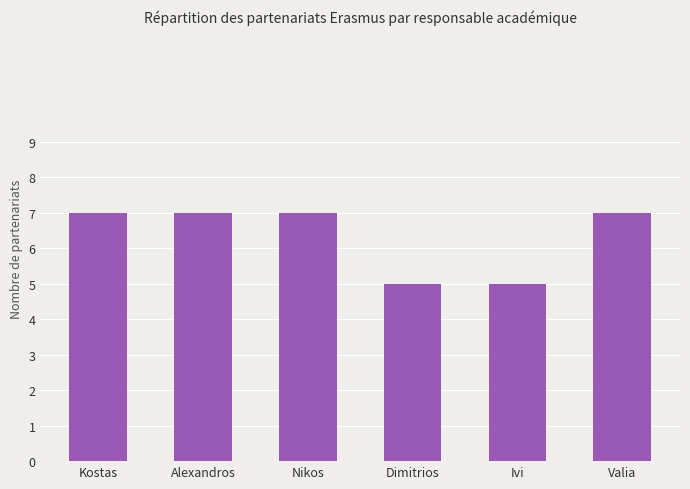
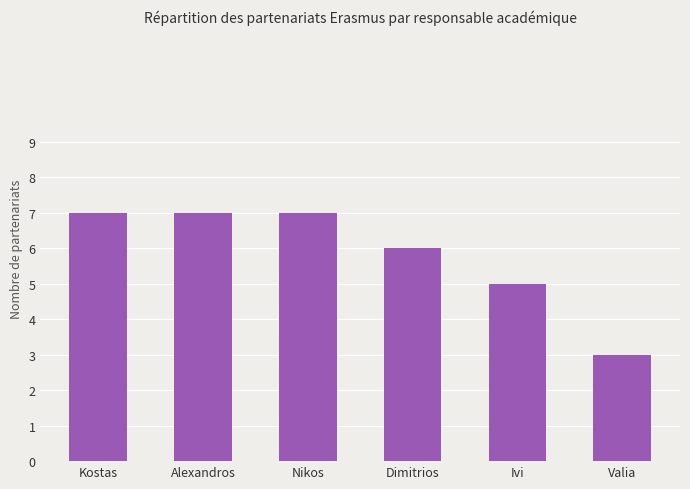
Dimitrios: 5 -> 6
Valia: 7 -> 3
